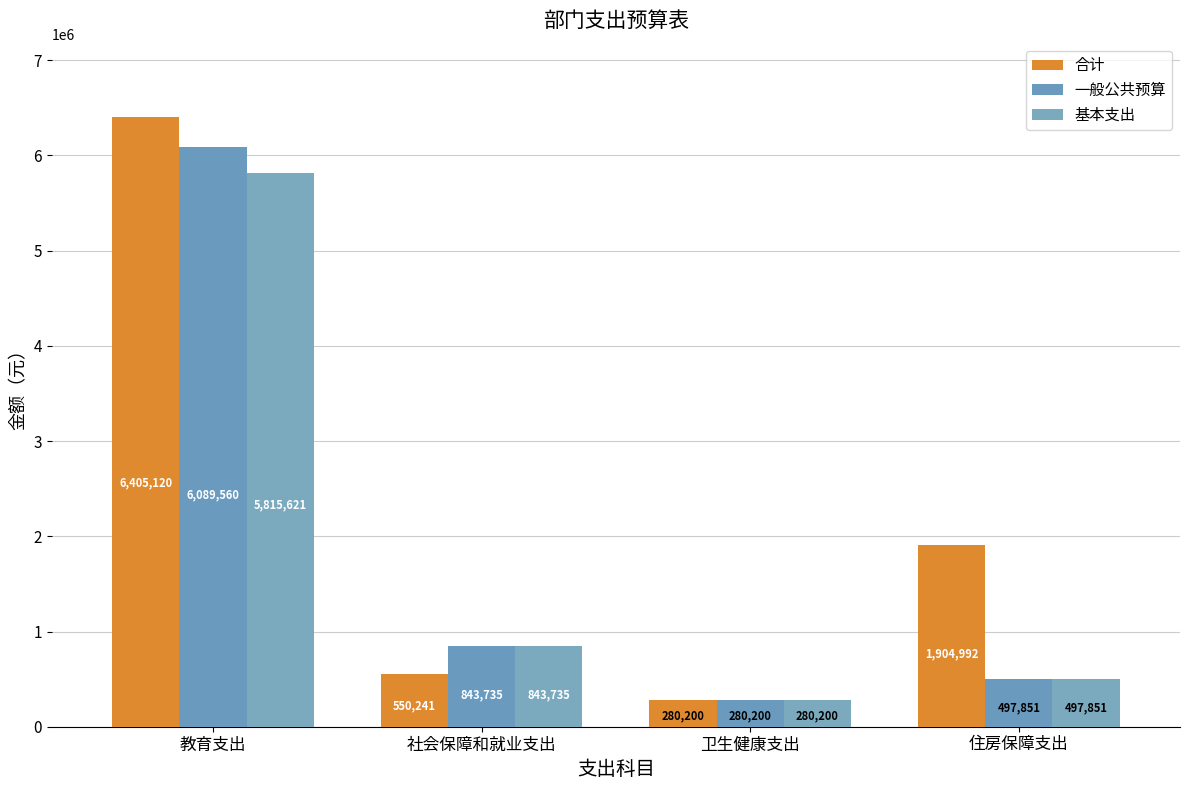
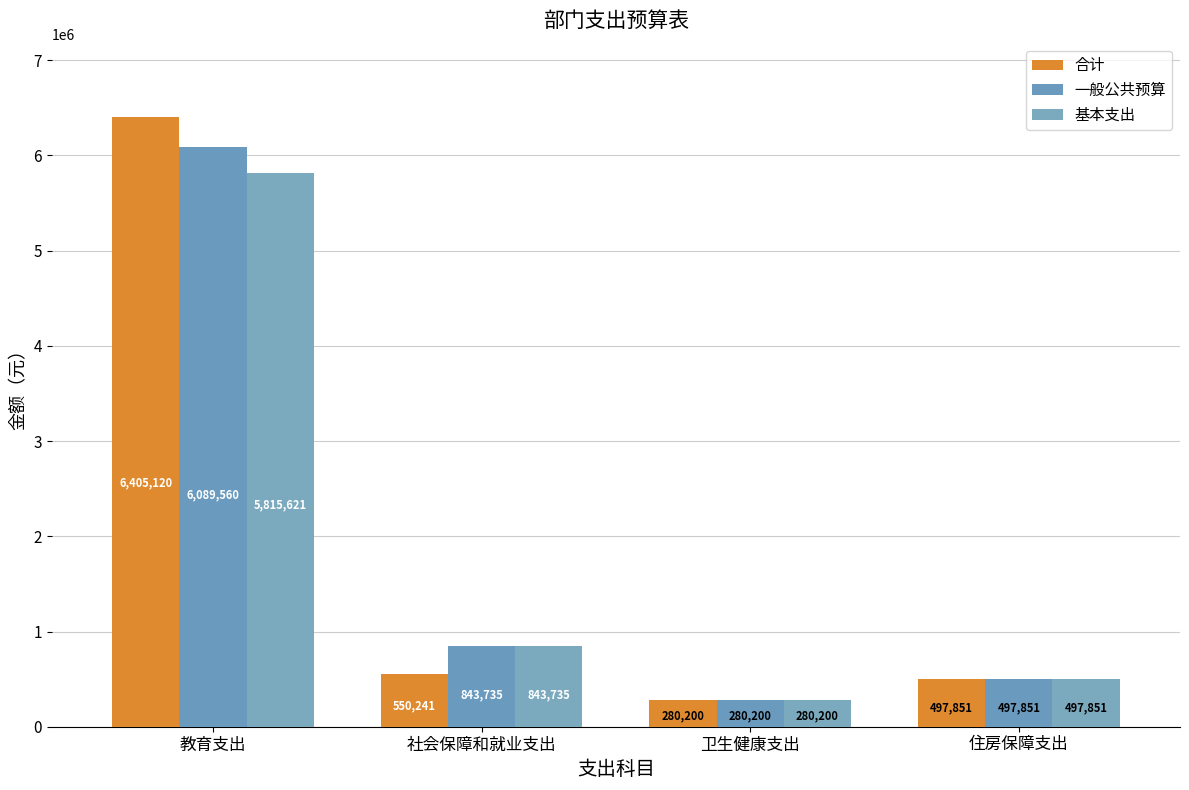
合计, 住房保障支出: 1,904,992 -> 497,851
